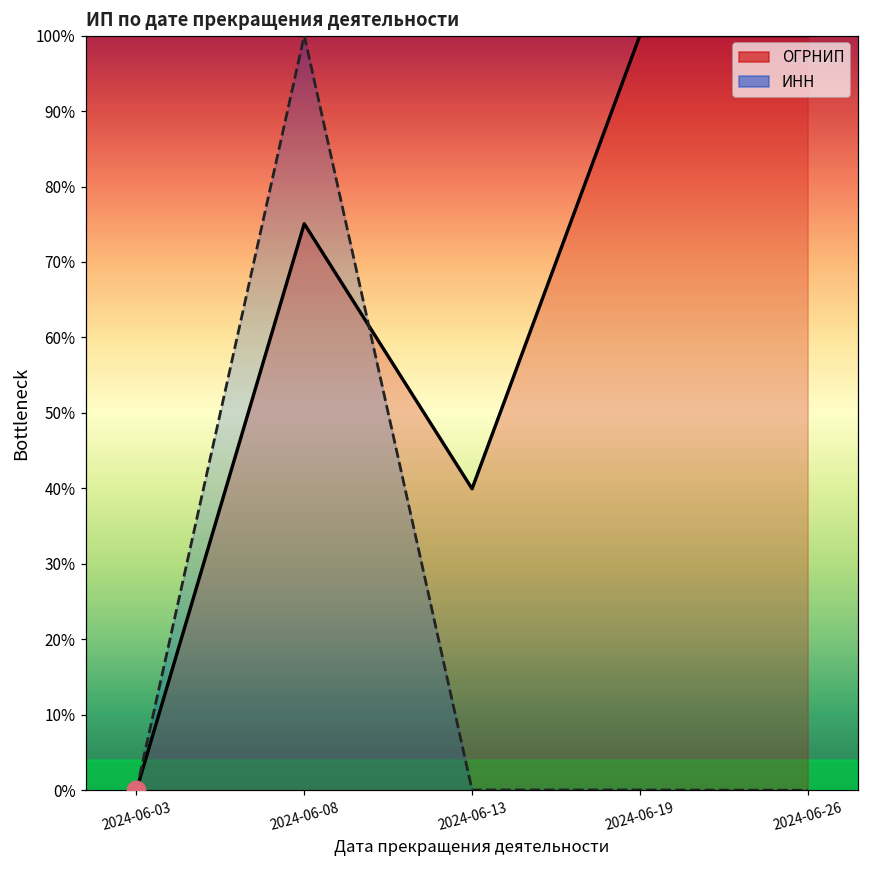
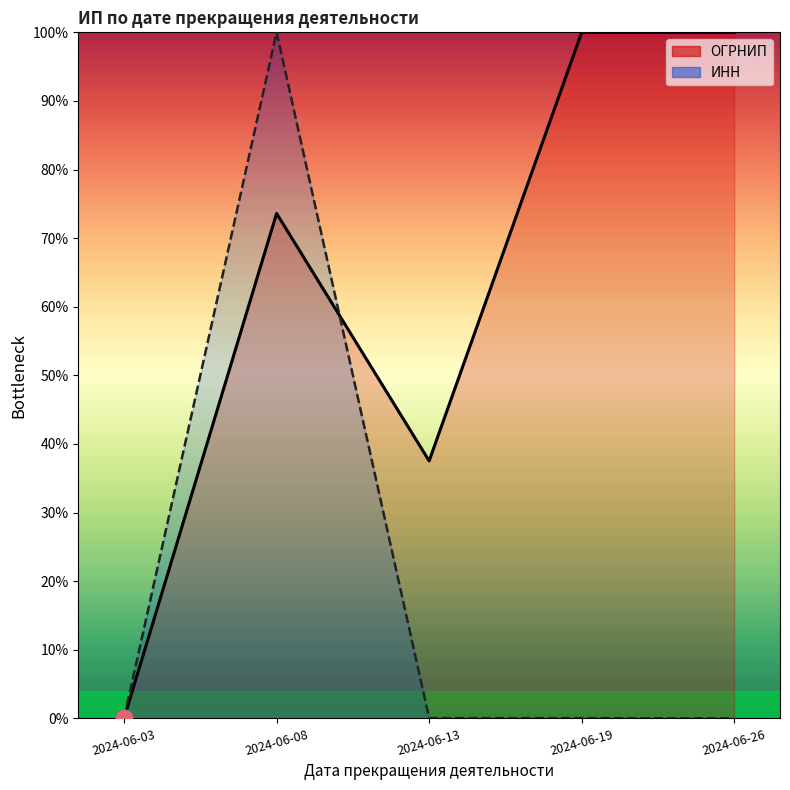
ОГРНИП, 2024-06-08: 75% -> 74%
ОГРНИП, 2024-06-13: 40% -> 38%
